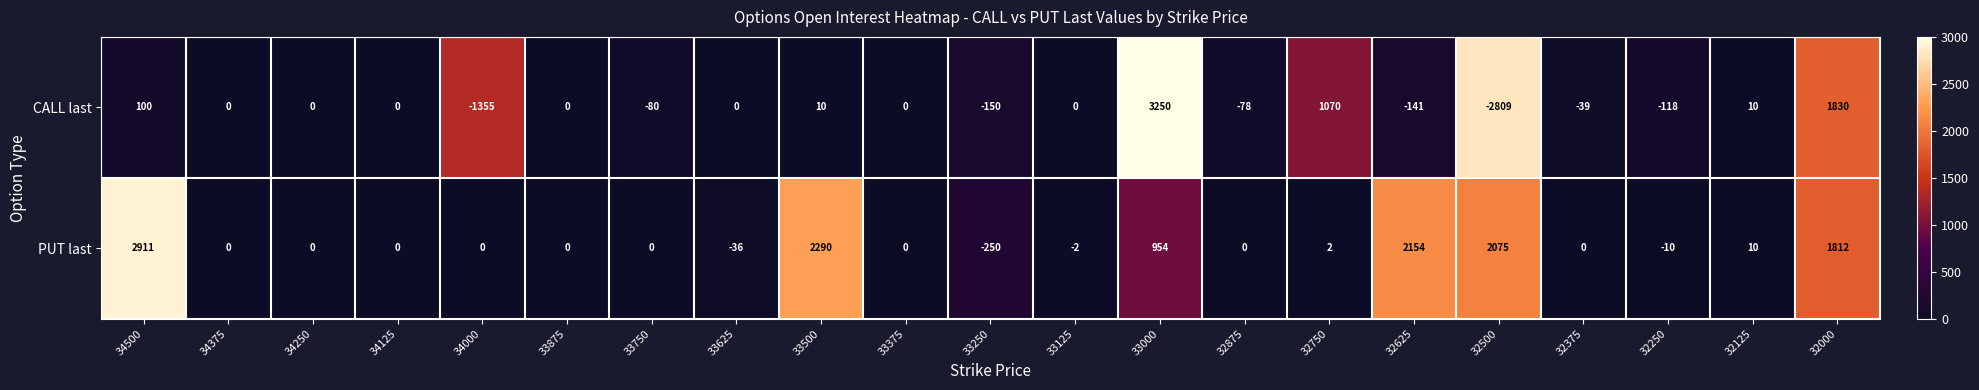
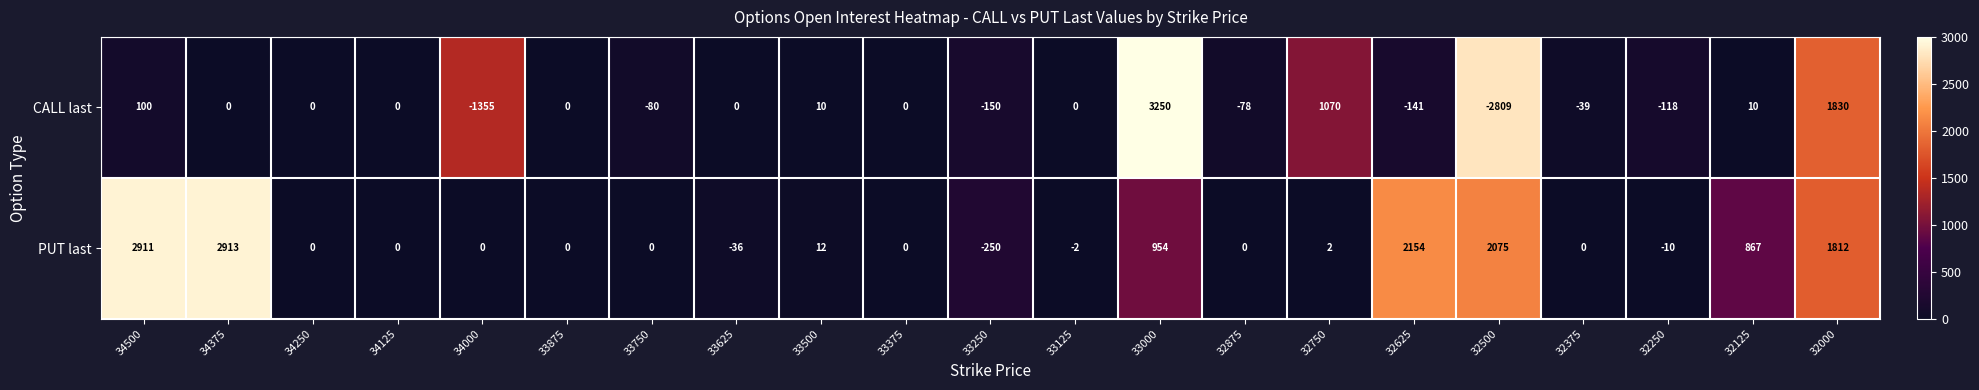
PUT last, 34375: 0 -> 2913
PUT last, 33500: 2290 -> 12
PUT last, 32125: 10 -> 867
